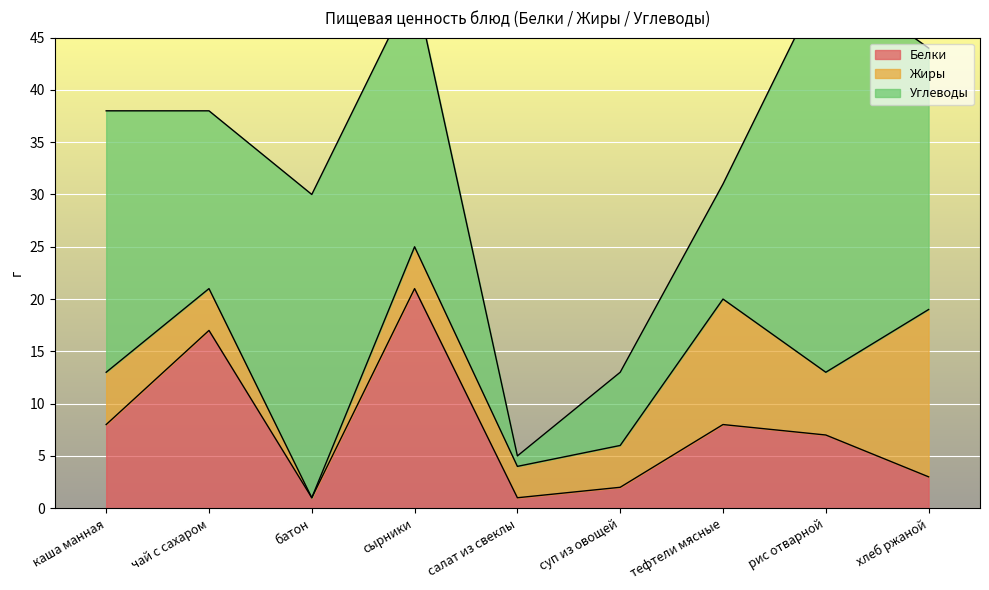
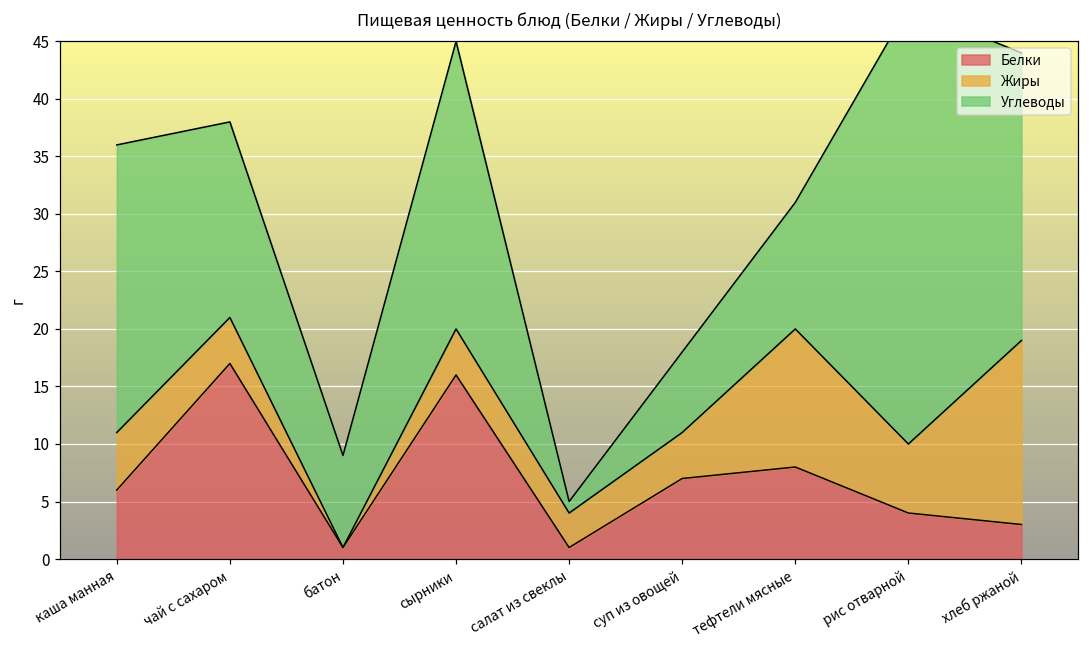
Белки, каша манная: 8 -> 6
Углеводы, батон: 29 -> 8
Белки, сырники: 21 -> 16
Белки, суп из овощей: 2 -> 7
Белки, рис отварной: 7 -> 4
